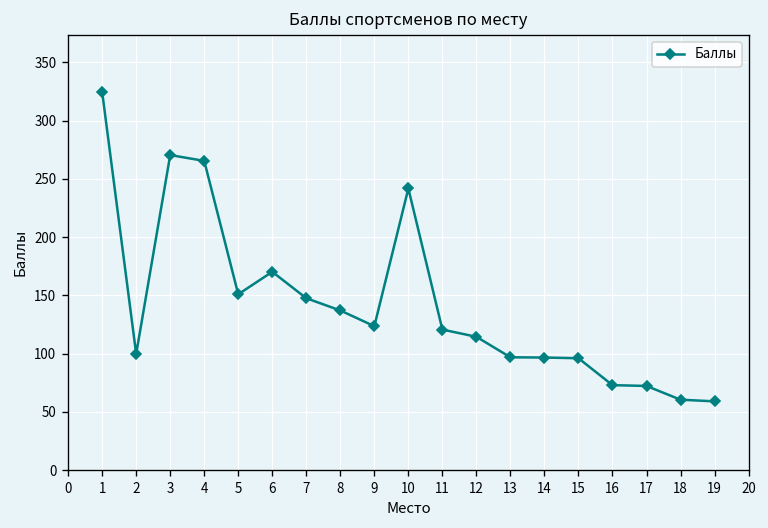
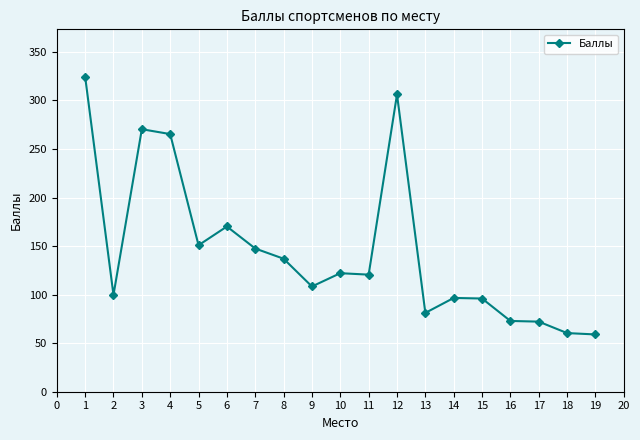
9: 120 -> 110
10: 240 -> 120
12: 110 -> 310
13: 100 -> 80
